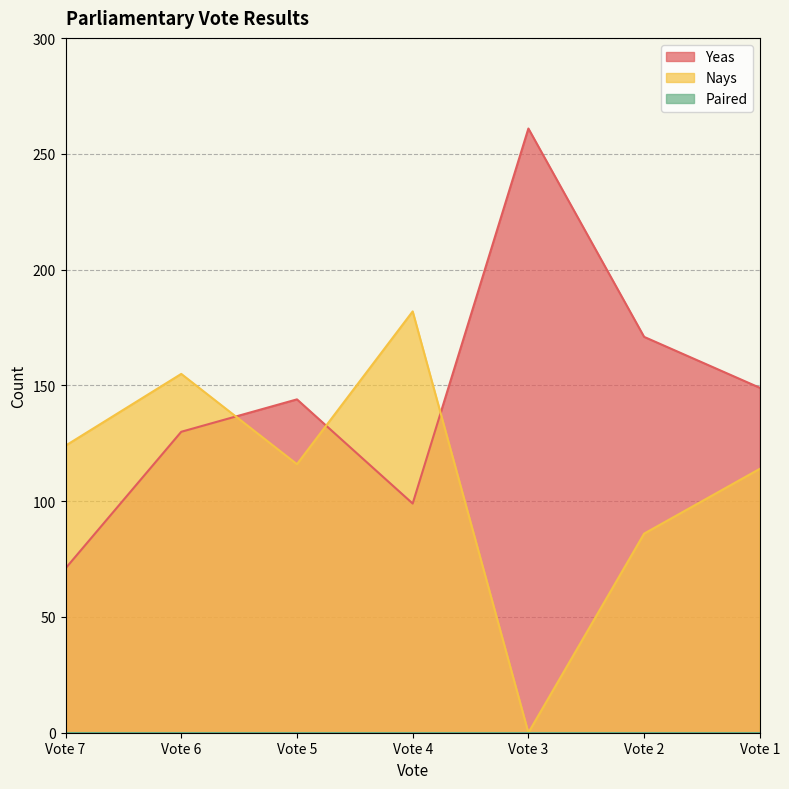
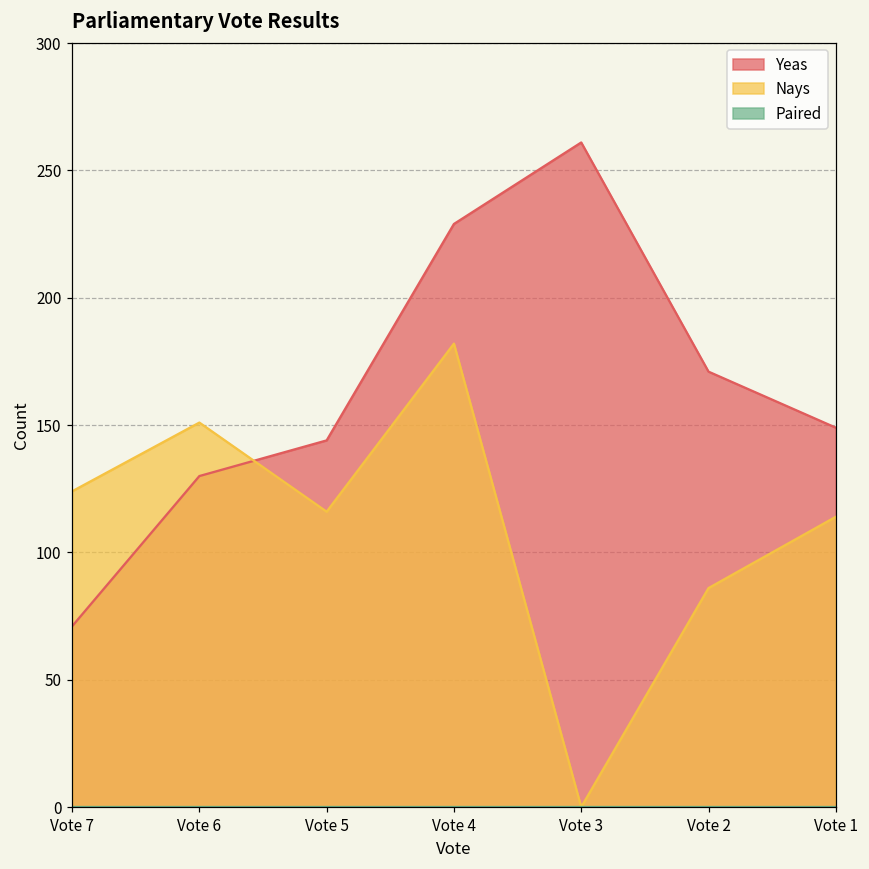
Nays, Vote 6: 155 -> 151
Yeas, Vote 4: 99 -> 229
